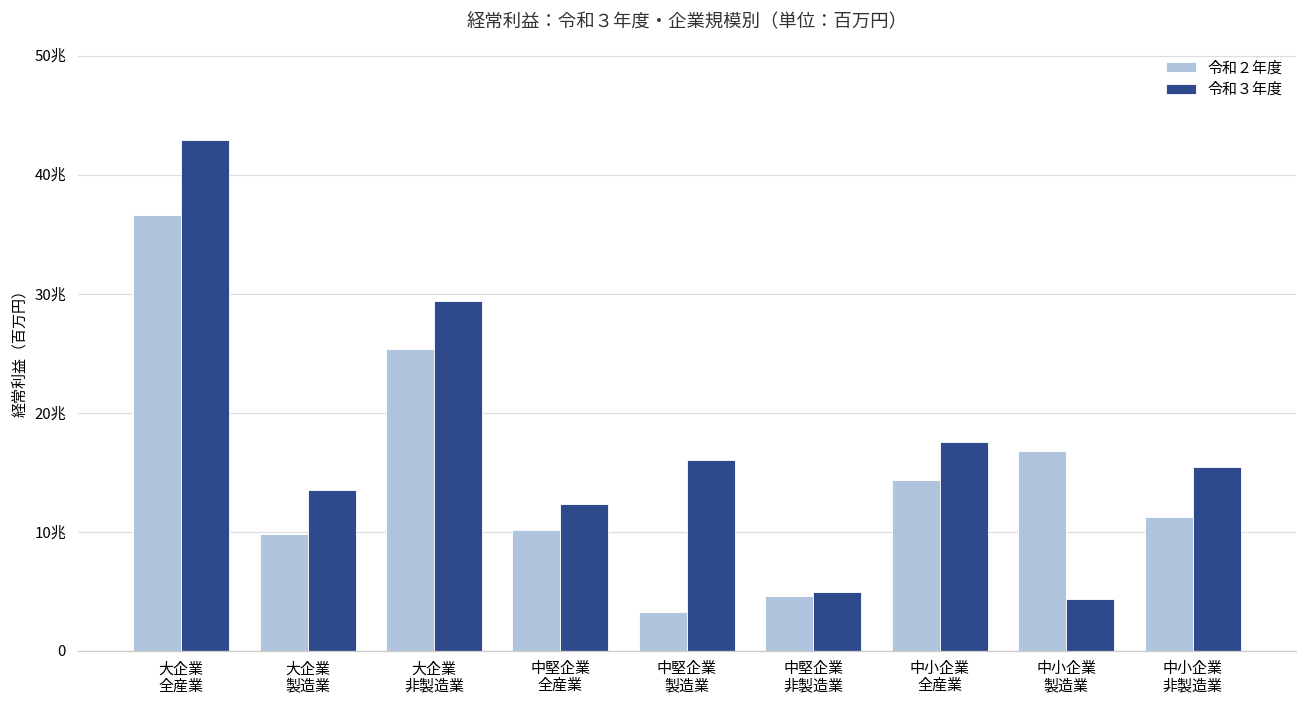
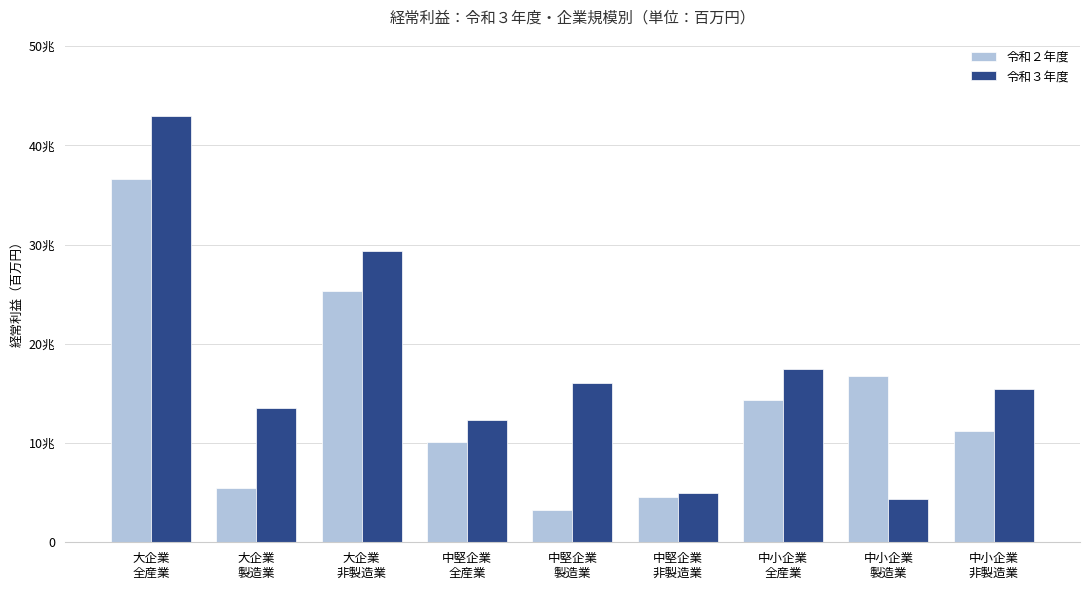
令和２年度, 大企業 製造業: 10兆 -> 5兆
